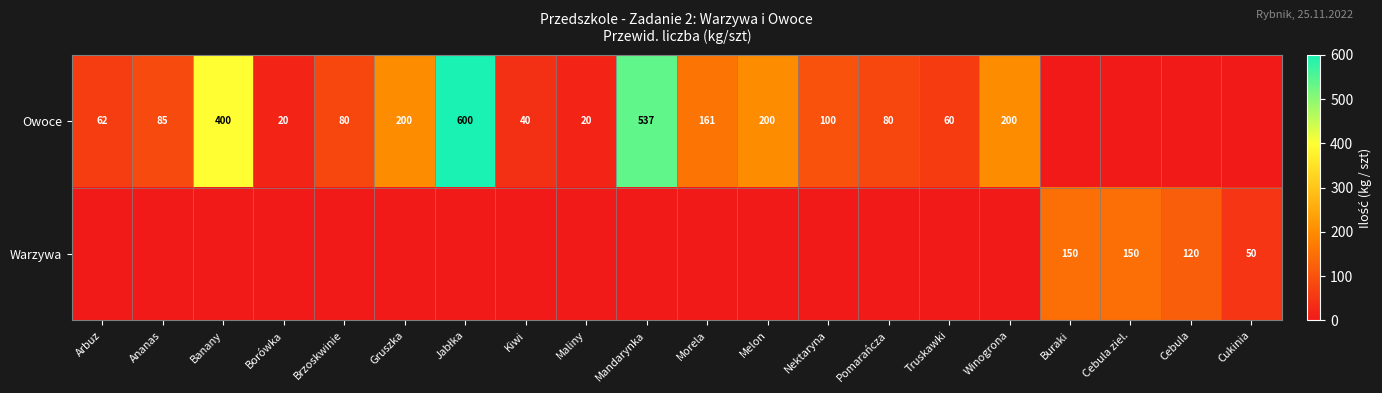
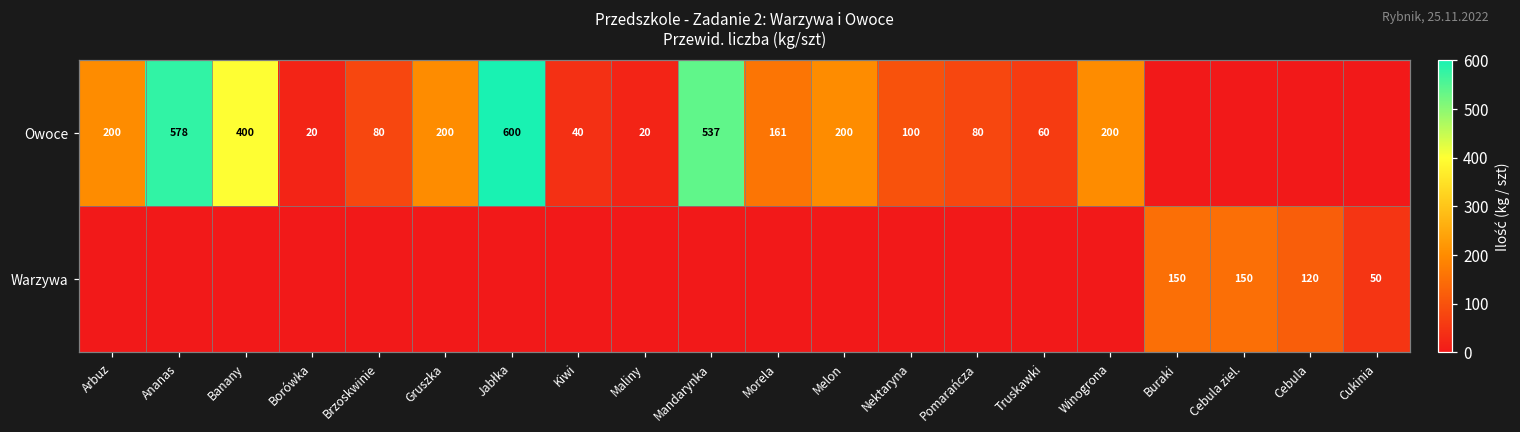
Owoce, Arbuz: 62 -> 200
Owoce, Ananas: 85 -> 578
